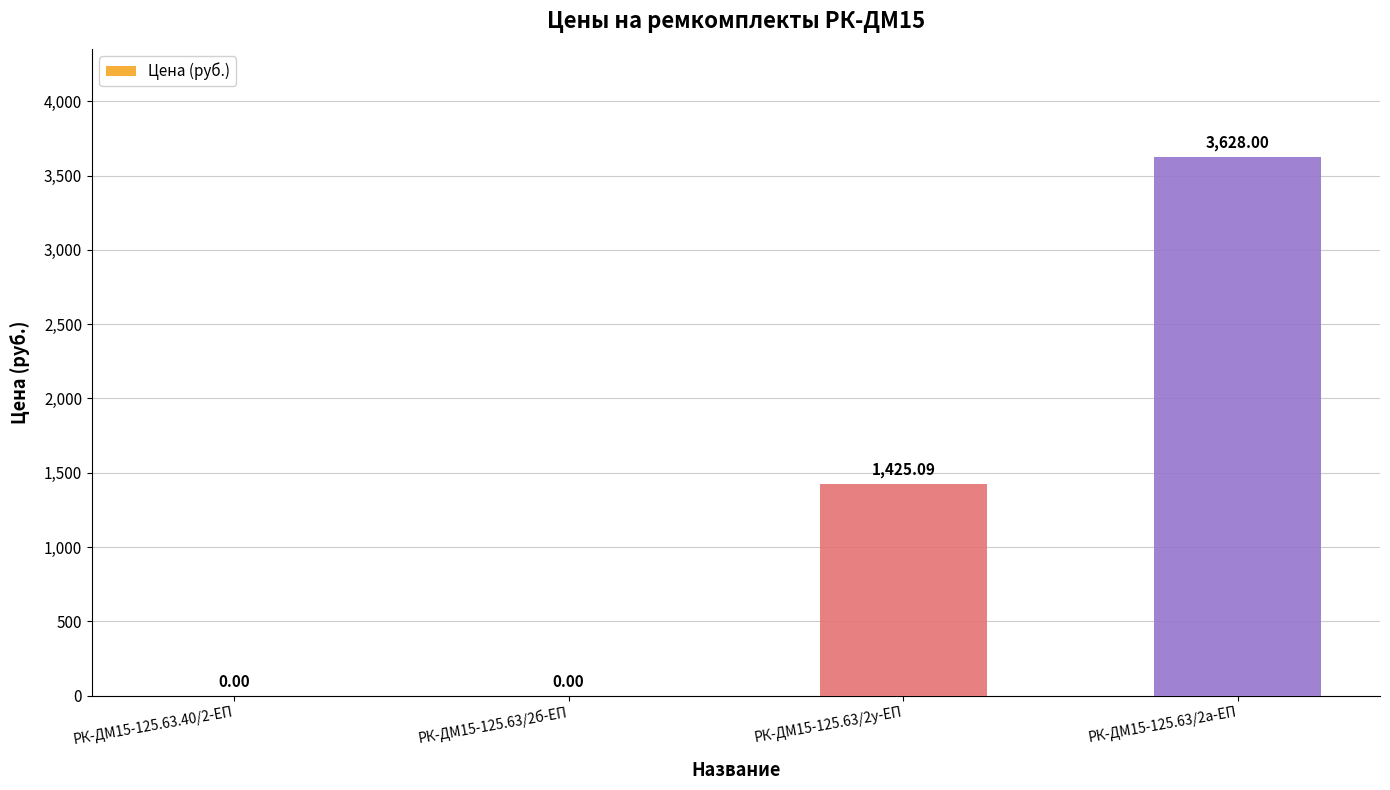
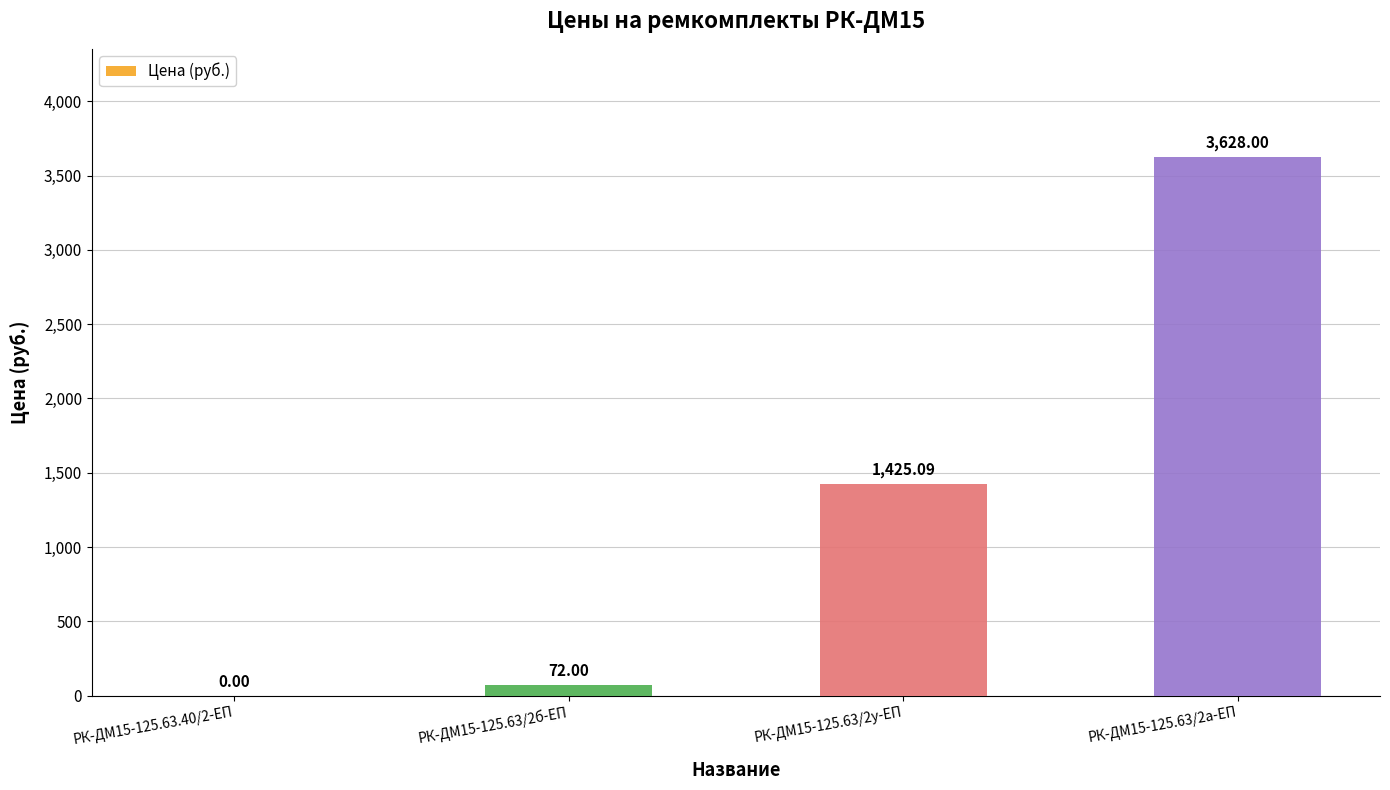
РК-ДМ15-125.63/2б-ЕП: 0.00 -> 72.00
